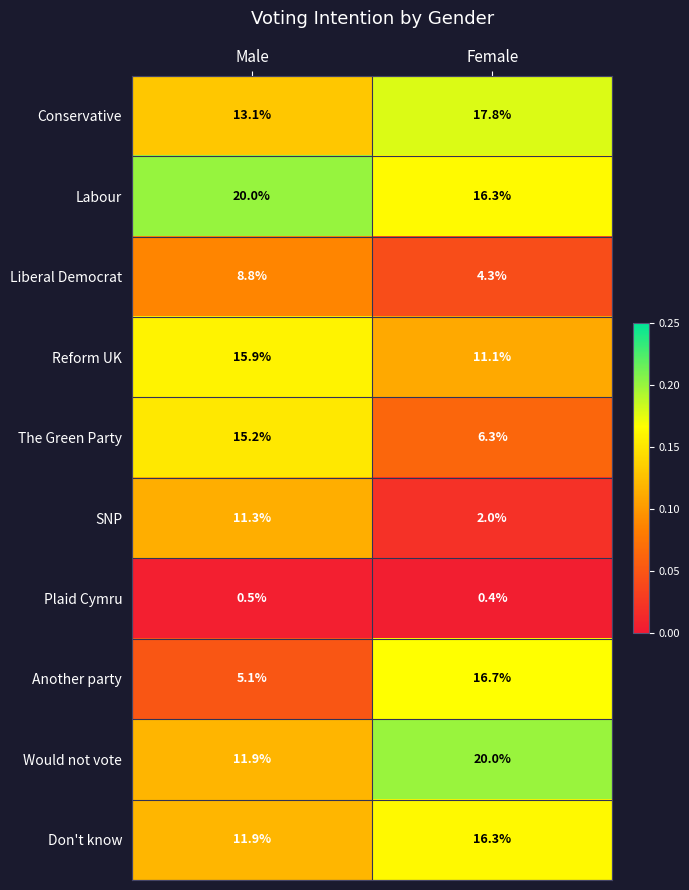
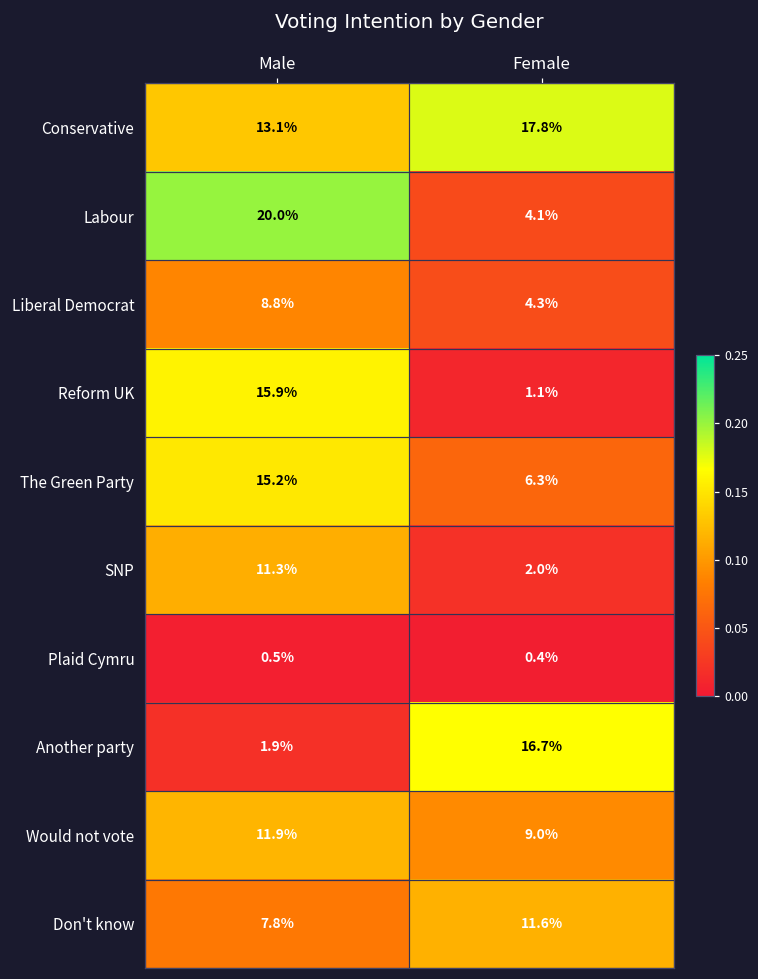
Labour, Female: 16.3% -> 4.1%
Reform UK, Female: 11.1% -> 1.1%
Another party, Male: 5.1% -> 1.9%
Would not vote, Female: 20.0% -> 9.0%
Don't know, Male: 11.9% -> 7.8%
Don't know, Female: 16.3% -> 11.6%
